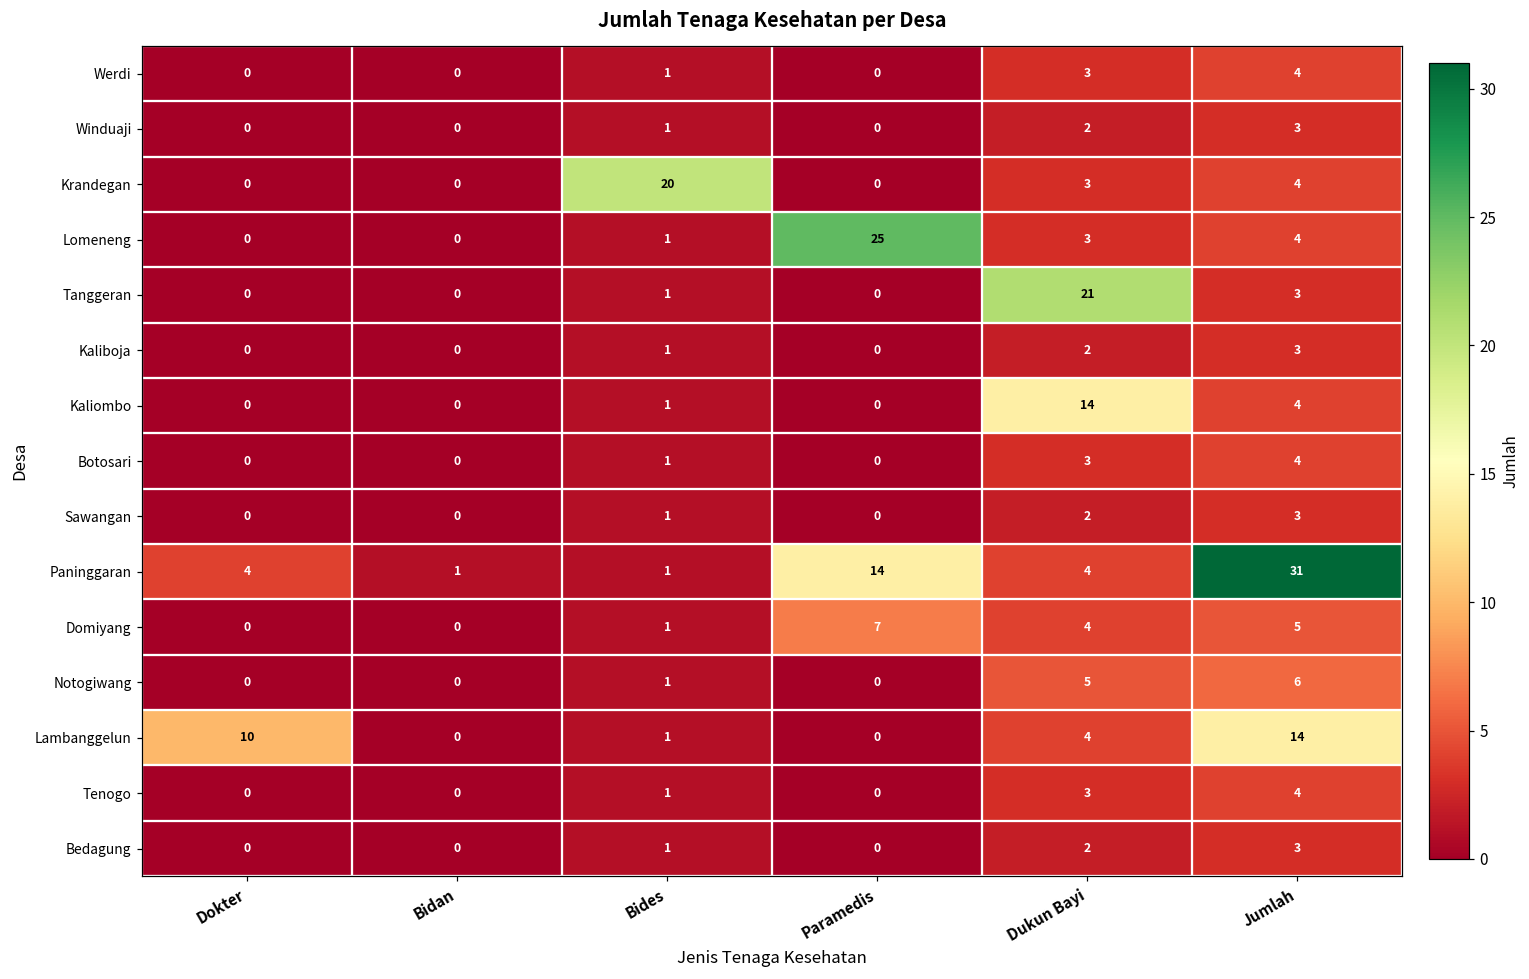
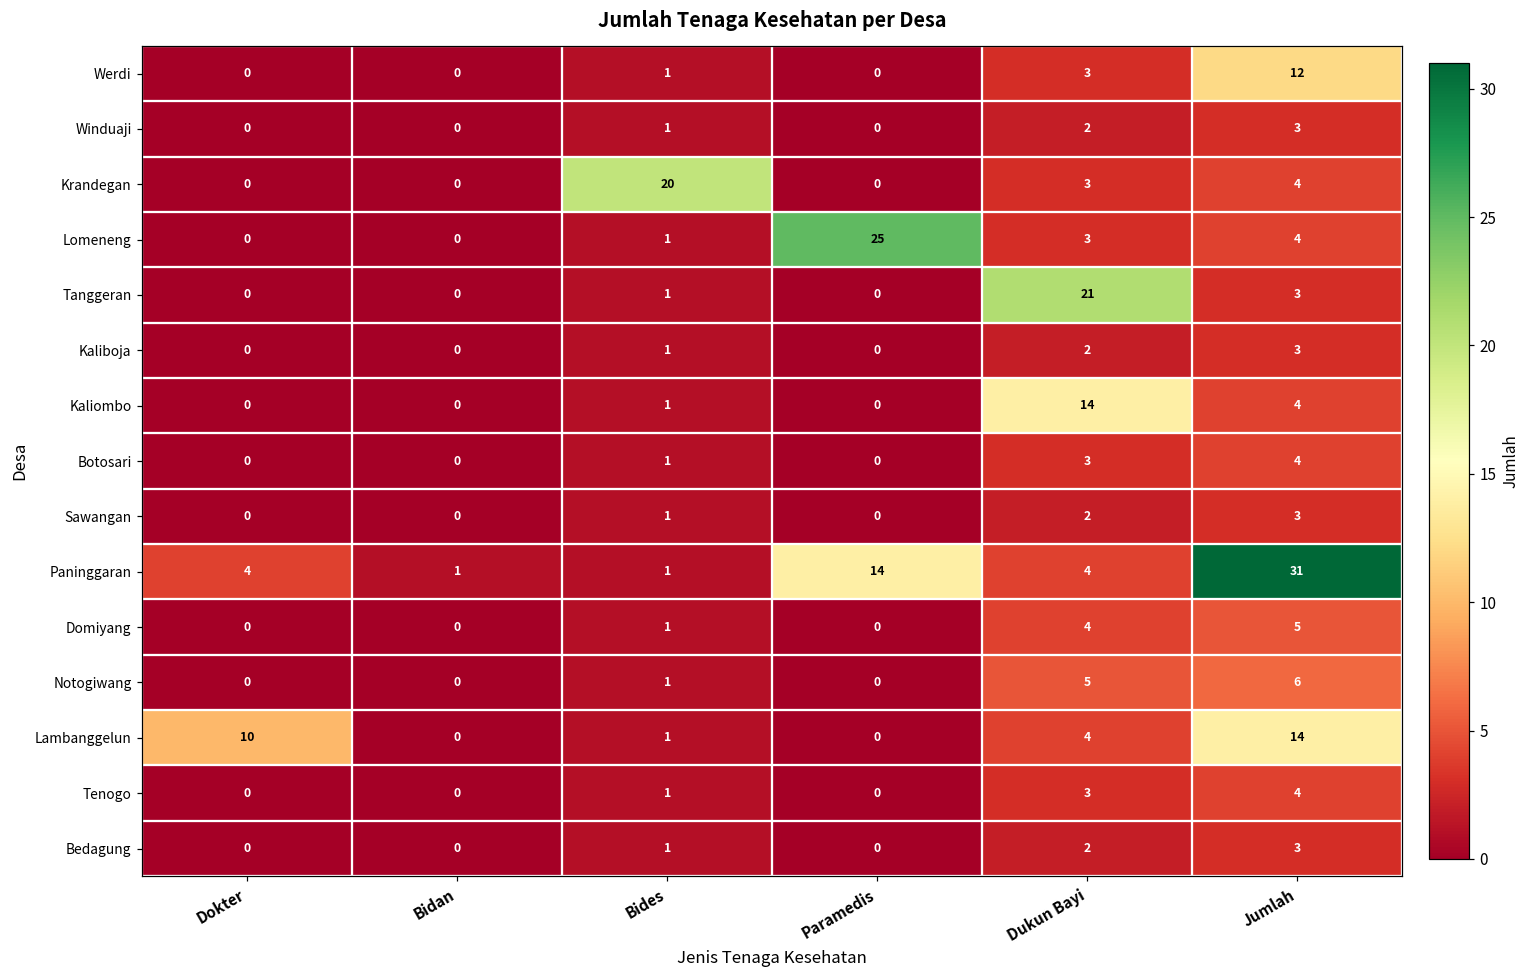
Werdi, Jumlah: 4 -> 12
Domiyang, Paramedis: 7 -> 0
